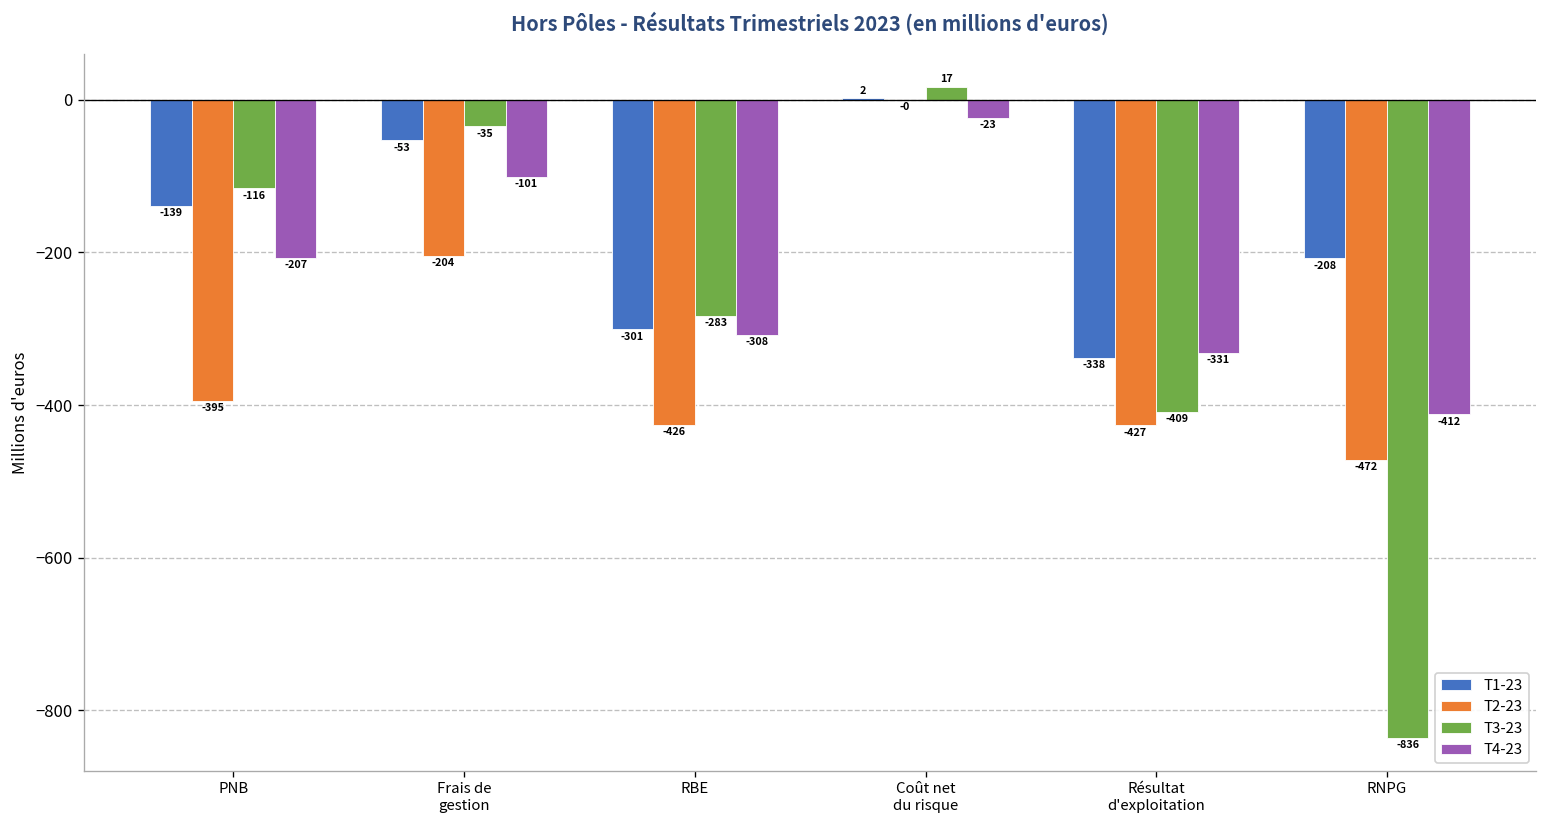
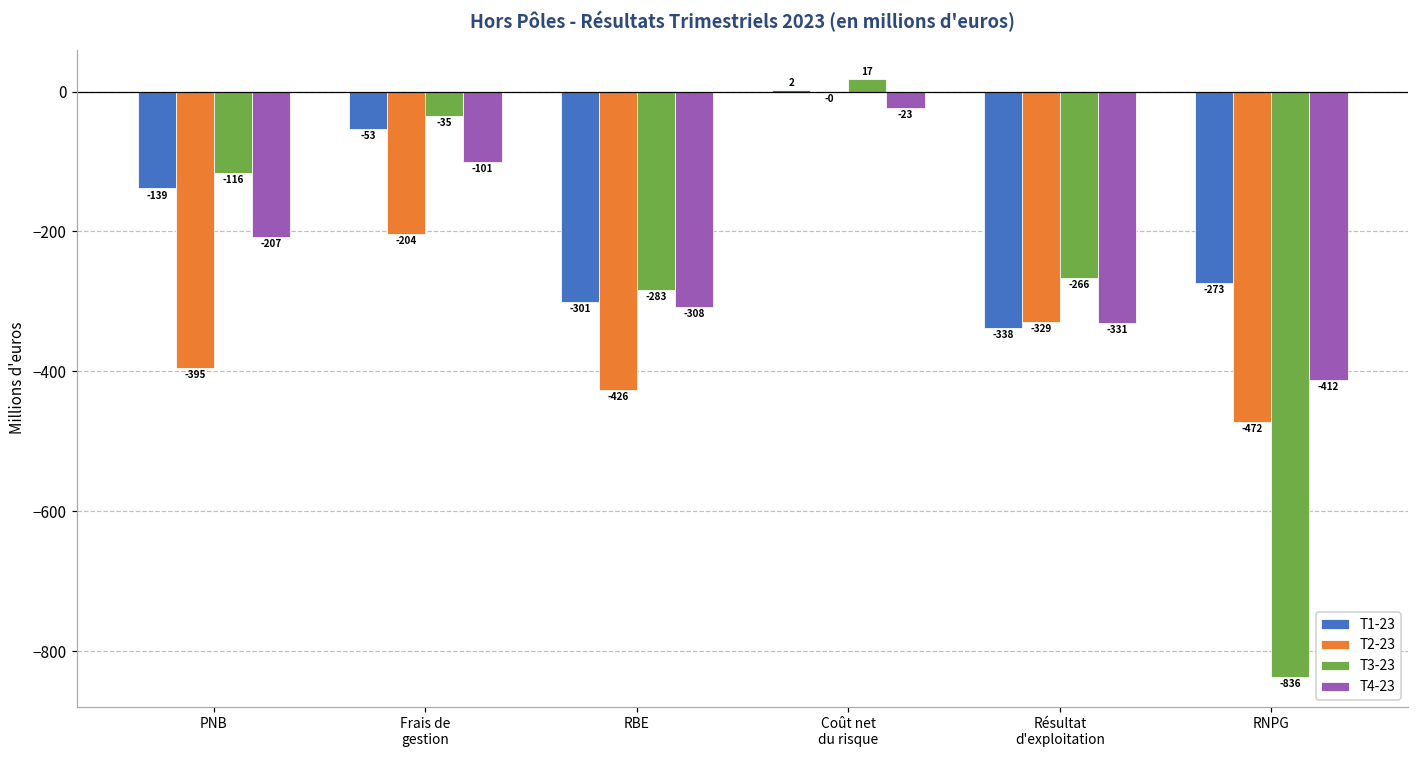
T2-23, Résultat d'exploitation: -427 -> -329
T3-23, Résultat d'exploitation: -409 -> -266
T1-23, RNPG: -208 -> -273
